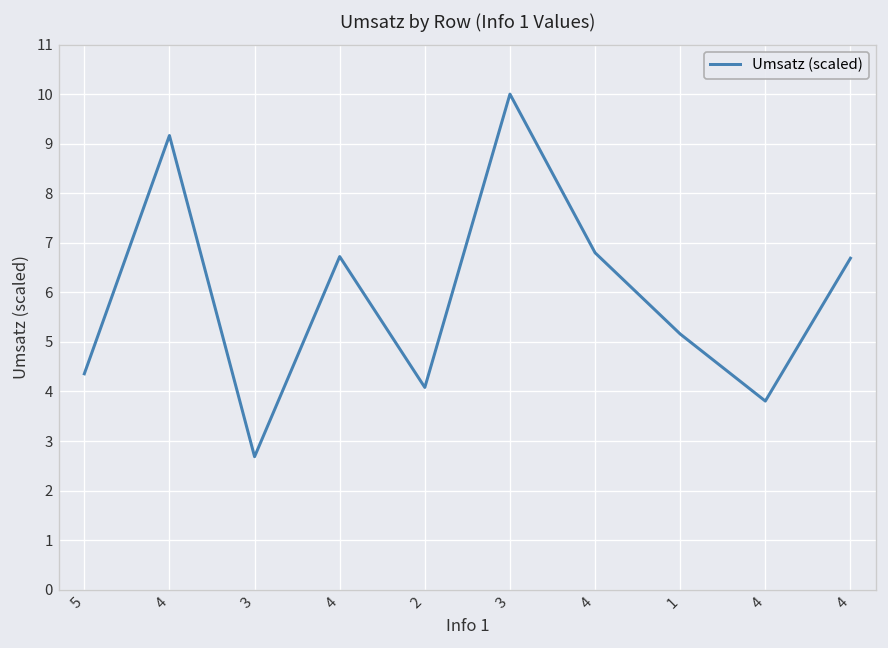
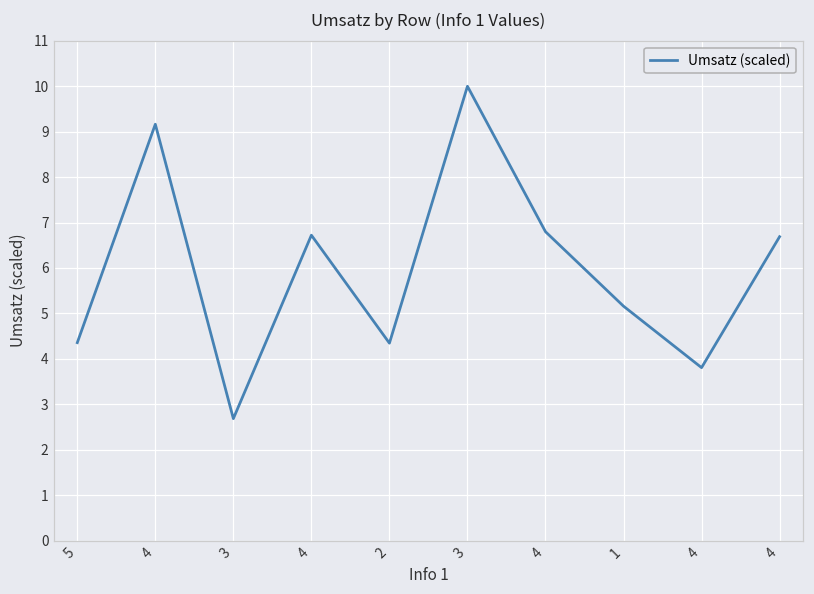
2: 4.1 -> 4.3
